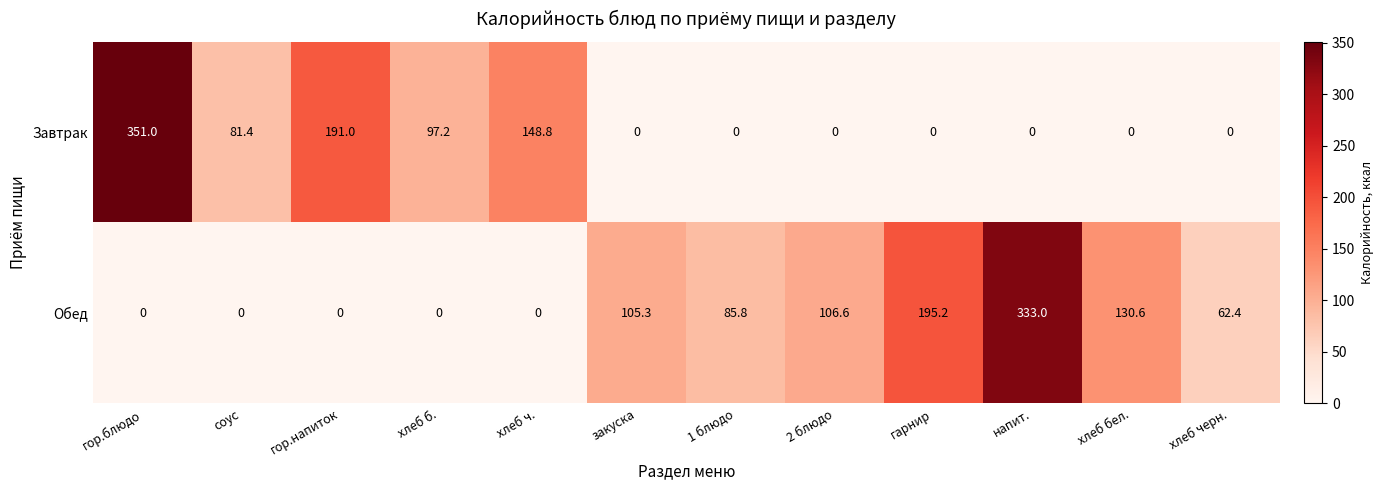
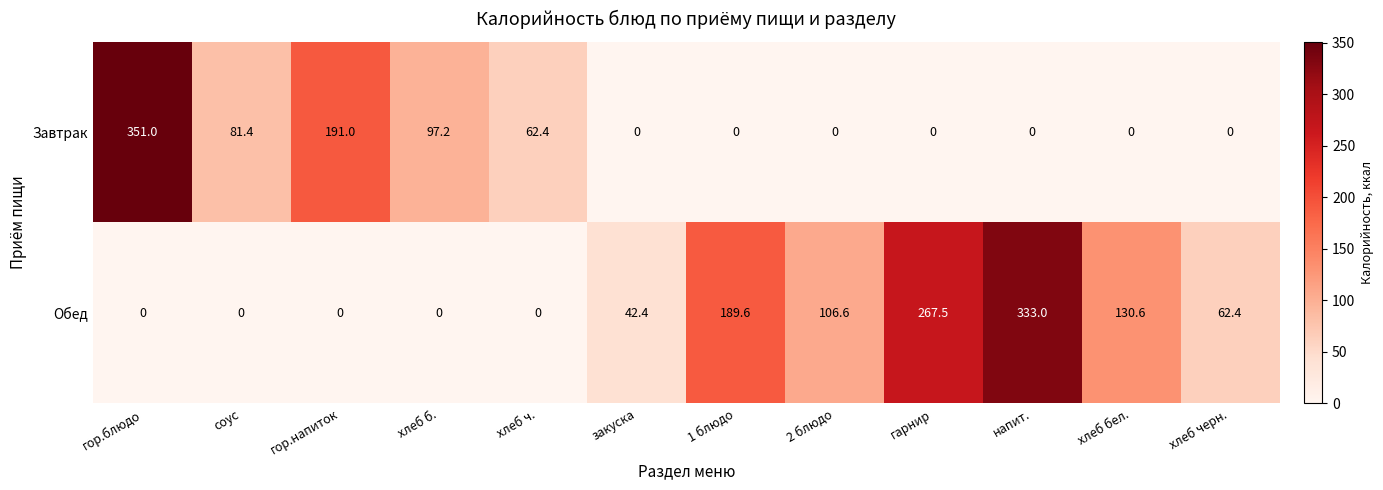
Завтрак, хлеб ч.: 148.8 -> 62.4
Обед, закуска: 105.3 -> 42.4
Обед, 1 блюдо: 85.8 -> 189.6
Обед, гарнир: 195.2 -> 267.5
